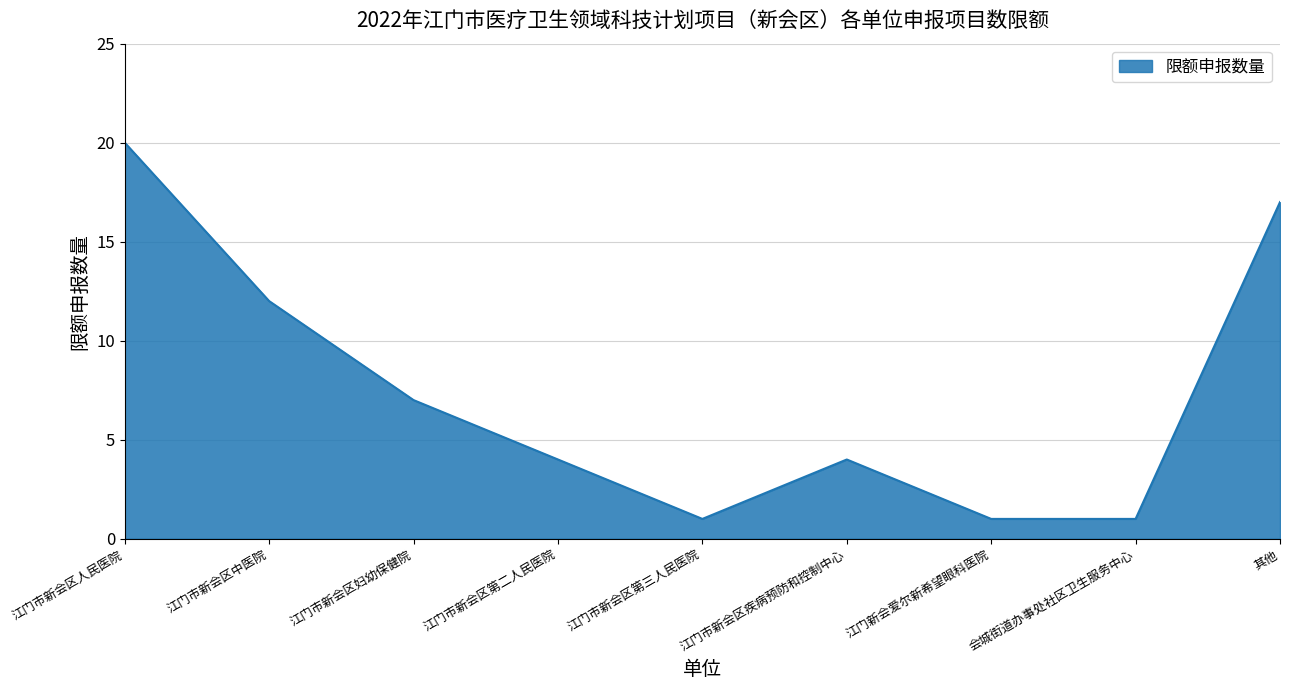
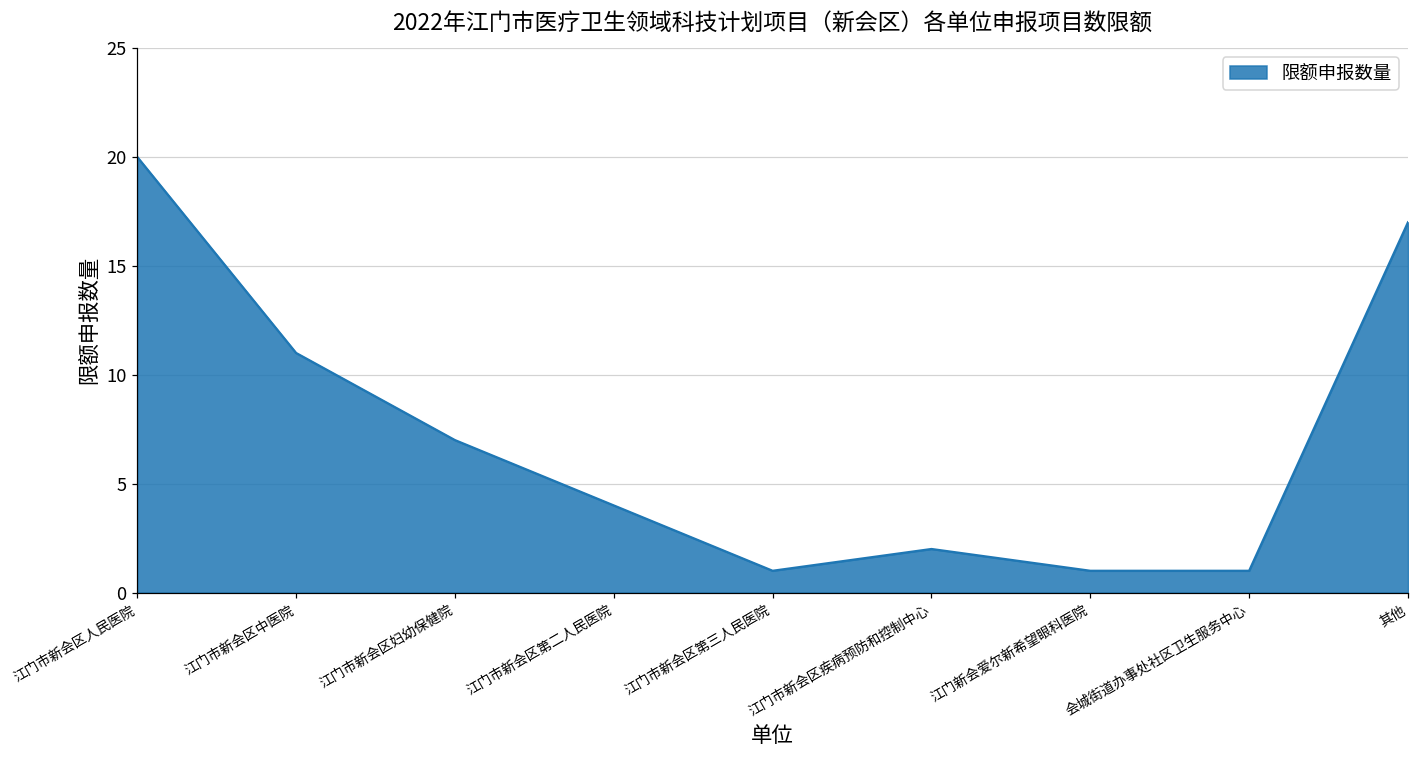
江门市新会区中医院: 12 -> 11
江门市新会区疾病预防和控制中心: 4 -> 2
